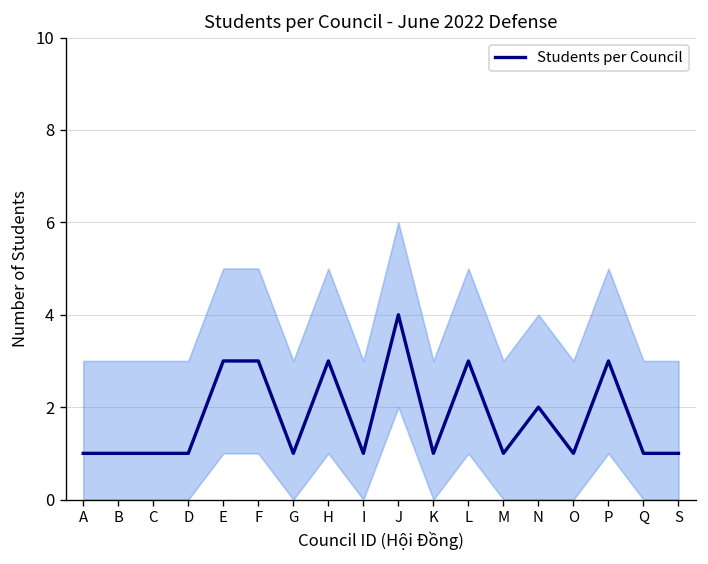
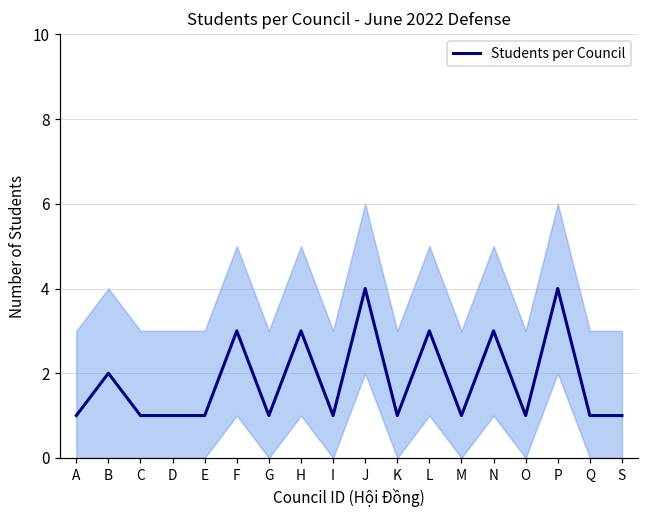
Students per Council, B: 1 -> 2
Students per Council, E: 3 -> 1
Students per Council, N: 2 -> 3
Students per Council, P: 3 -> 4
